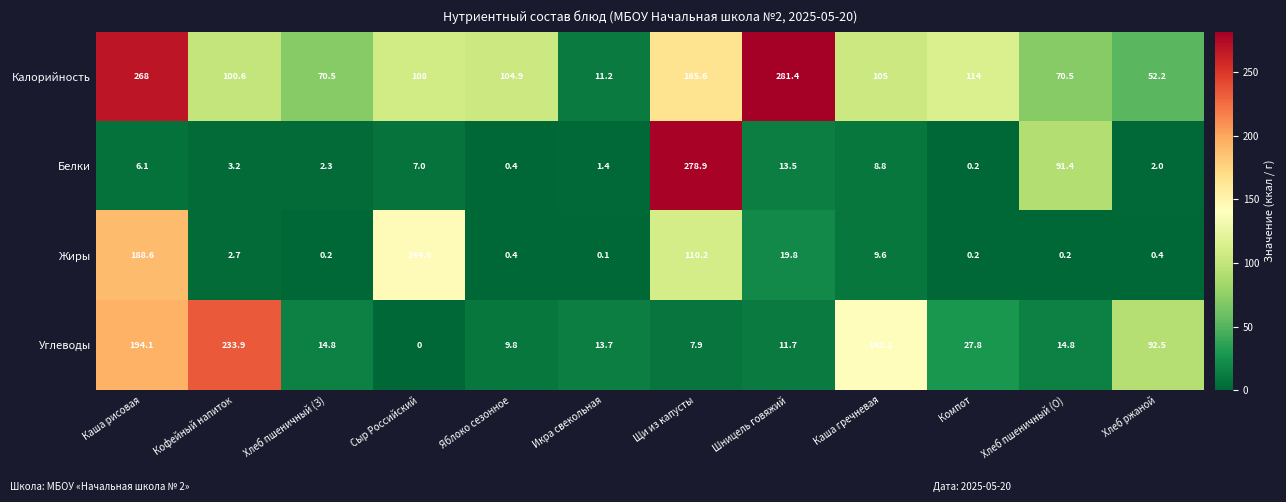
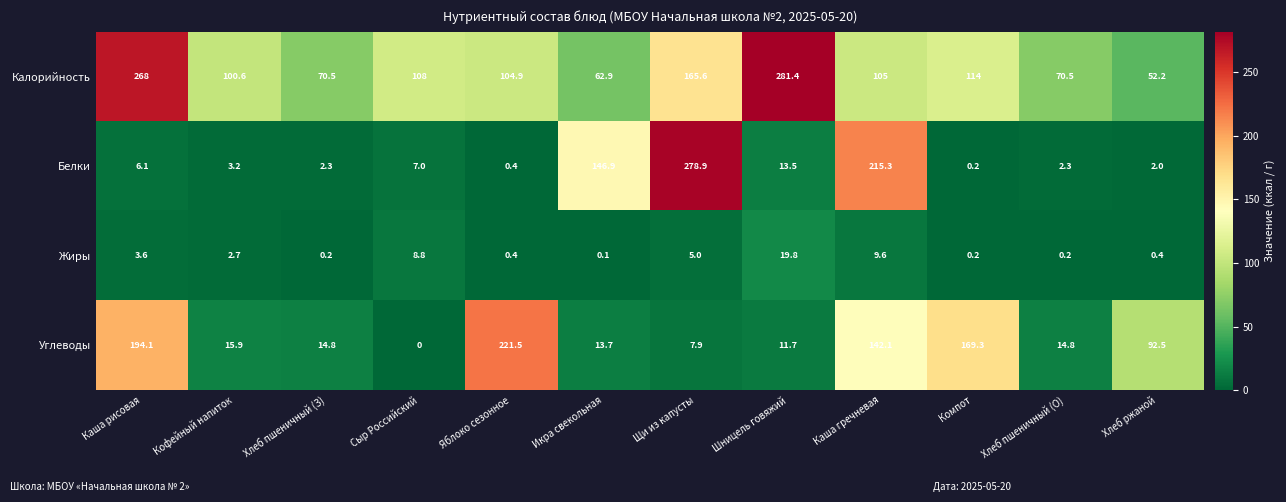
Калорийность, Икра свекольная: 11.2 -> 62.9
Белки, Икра свекольная: 1.4 -> 146.9
Белки, Каша гречневая: 8.8 -> 215.3
Белки, Хлеб пшеничный (О): 91.4 -> 2.3
Жиры, Каша рисовая: 188.6 -> 3.6
Жиры, Сыр Российский: 144.8 -> 8.8
Жиры, Щи из капусты: 110.2 -> 5.0
Углеводы, Кофейный напиток: 233.9 -> 15.9
Углеводы, Яблоко сезонное: 9.8 -> 221.5
Углеводы, Компот: 27.8 -> 169.3
